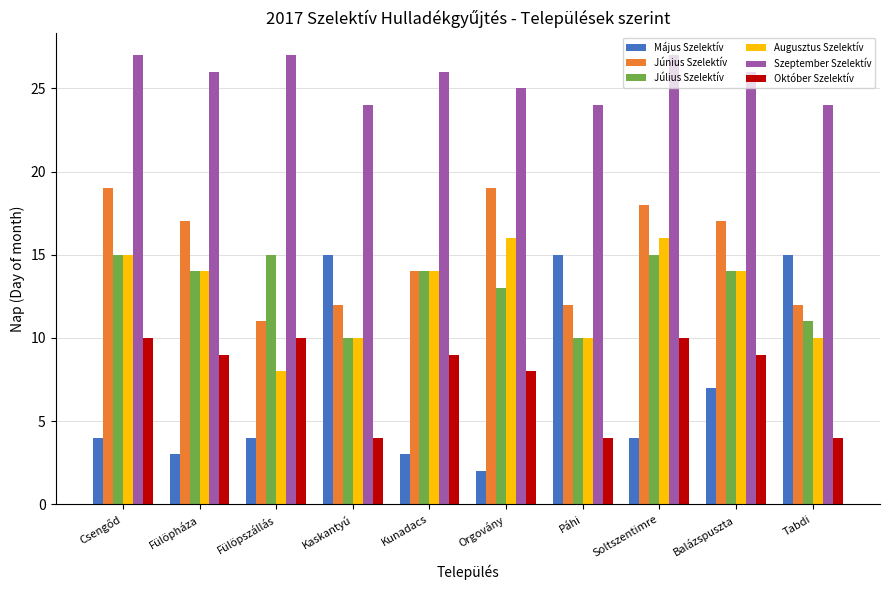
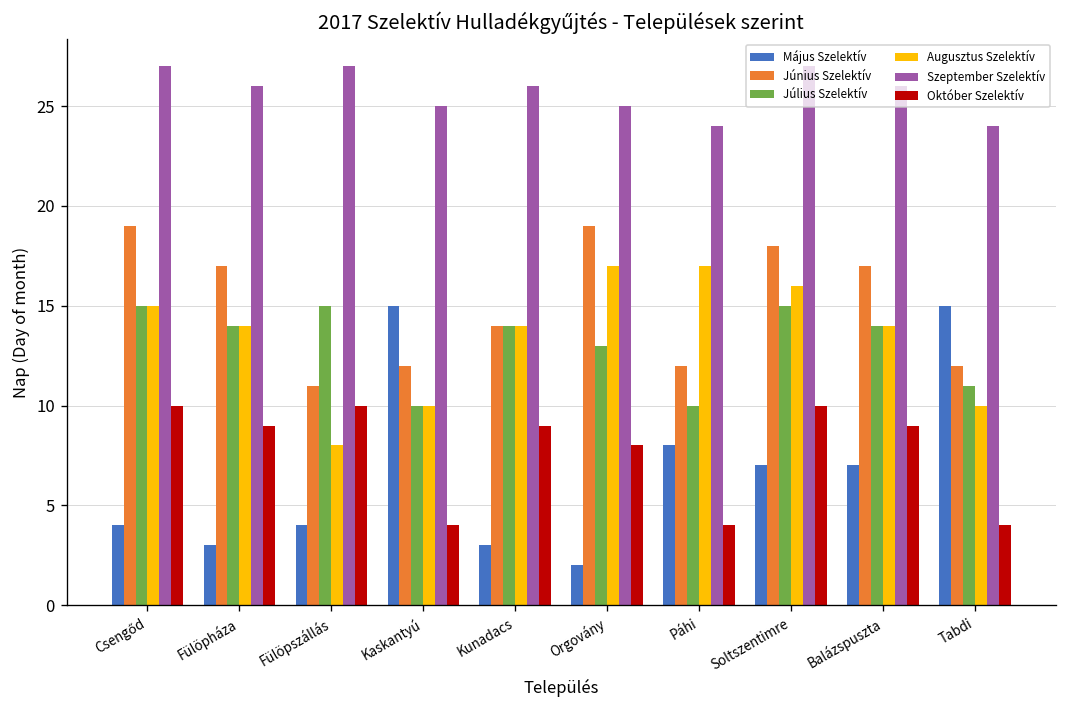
Szeptember Szelektív, Kaskantyú: 24 -> 25
Augusztus Szelektív, Orgovány: 16 -> 17
Május Szelektív, Páhi: 15 -> 8
Augusztus Szelektív, Páhi: 10 -> 17
Május Szelektív, Soltszentimre: 4 -> 7
